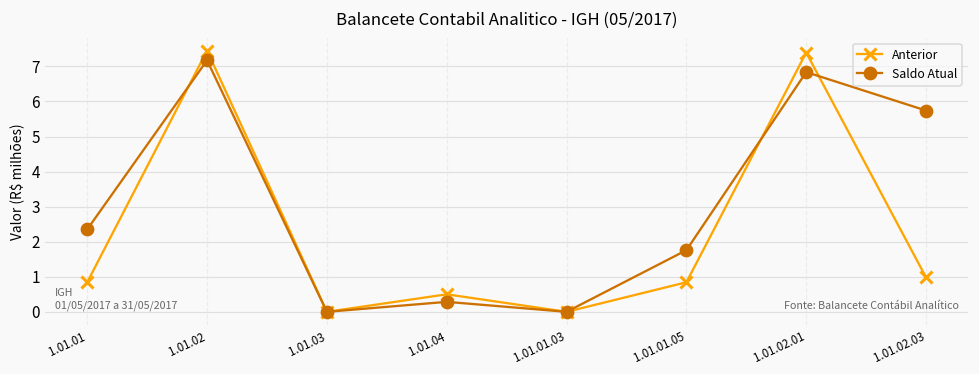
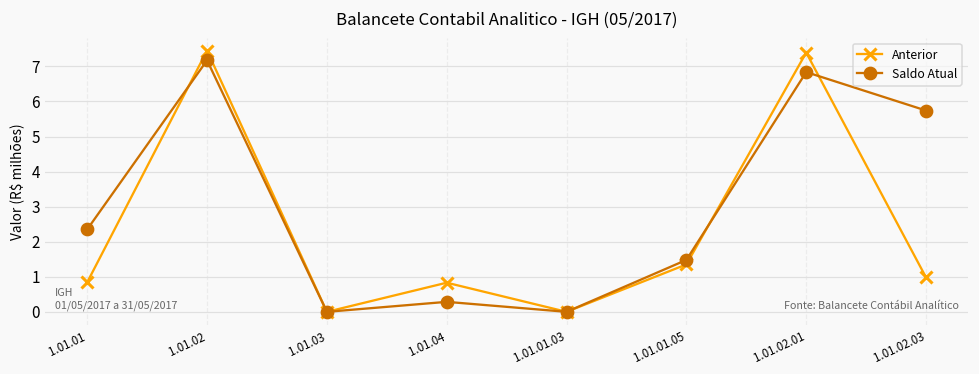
Anterior, 1.01.04: 0.5 -> 0.8
Anterior, 1.01.01.05: 0.8 -> 1.4
Saldo Atual, 1.01.01.05: 1.8 -> 1.5
